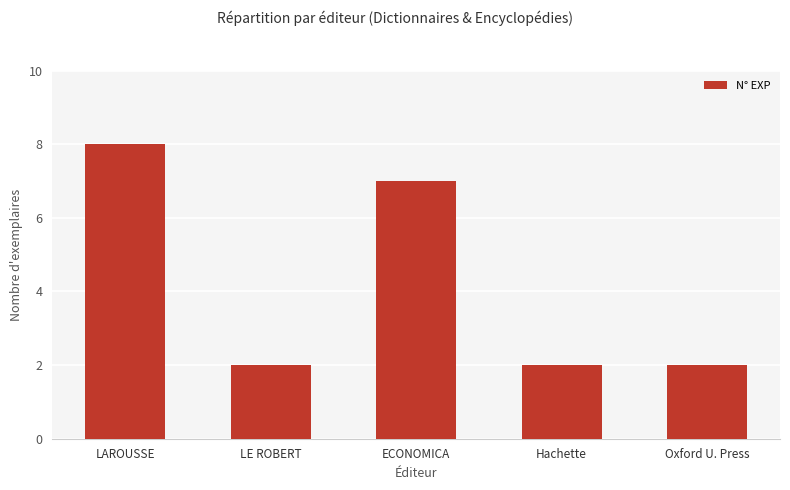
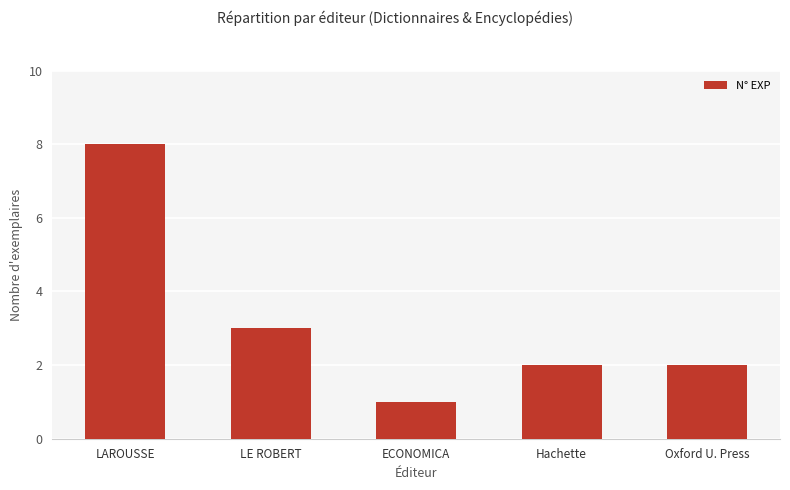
LE ROBERT: 2 -> 3
ECONOMICA: 7 -> 1
